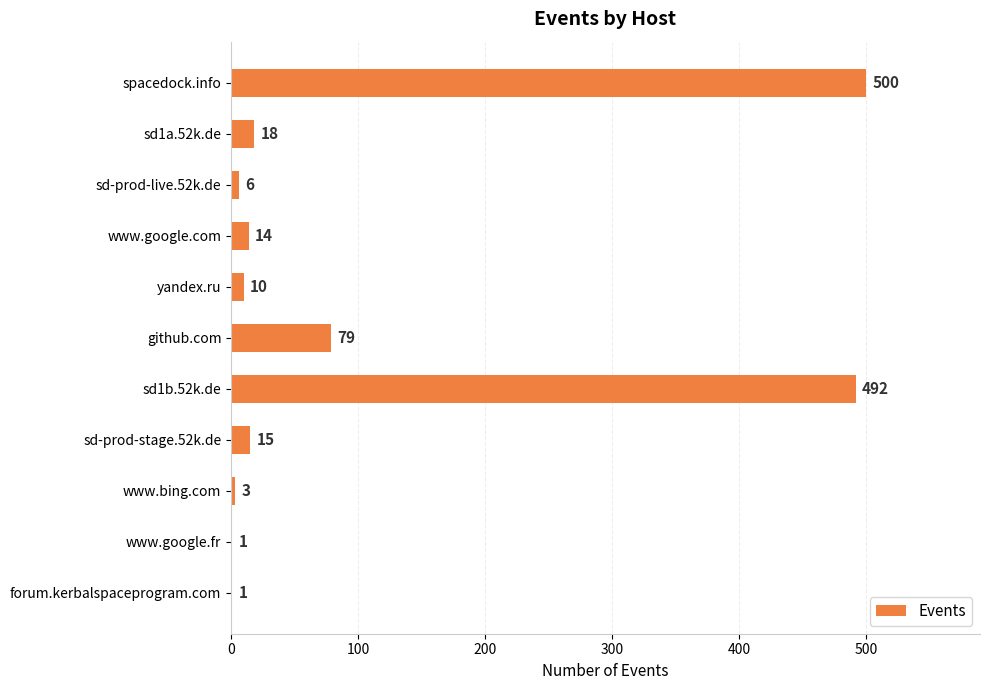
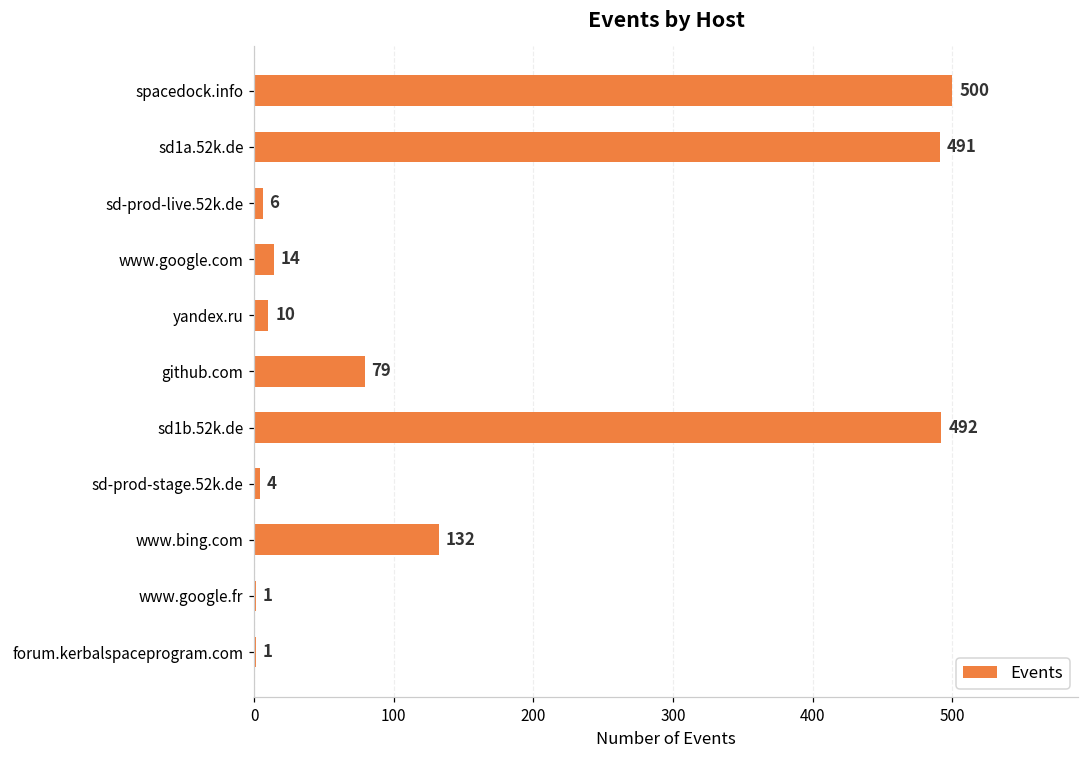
sd1a.52k.de: 18 -> 491
sd-prod-stage.52k.de: 15 -> 4
www.bing.com: 3 -> 132
